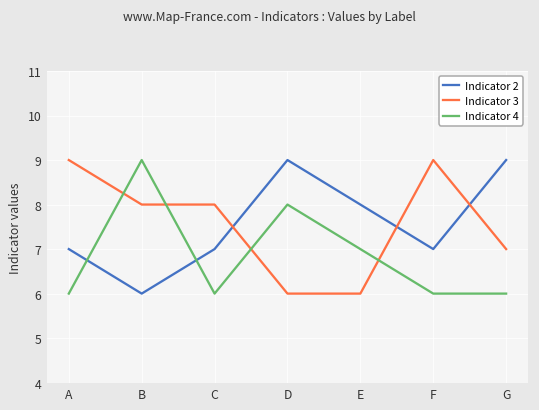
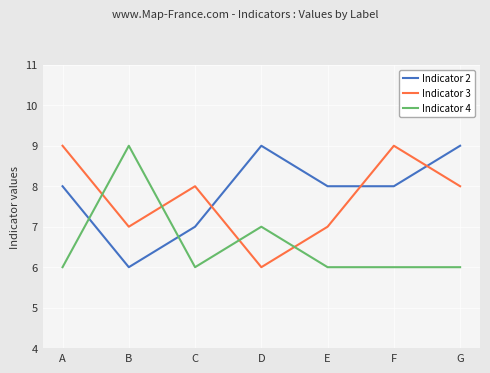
Indicator 2, A: 7 -> 8
Indicator 3, B: 8 -> 7
Indicator 4, D: 8 -> 7
Indicator 3, E: 6 -> 7
Indicator 4, E: 7 -> 6
Indicator 2, F: 7 -> 8
Indicator 3, G: 7 -> 8
